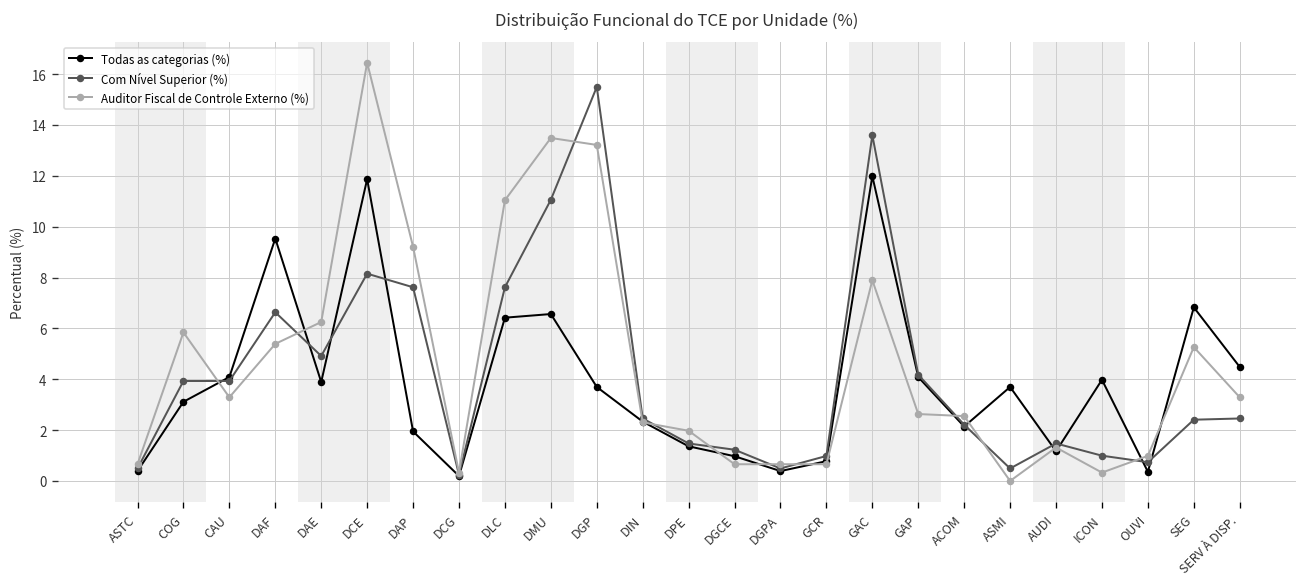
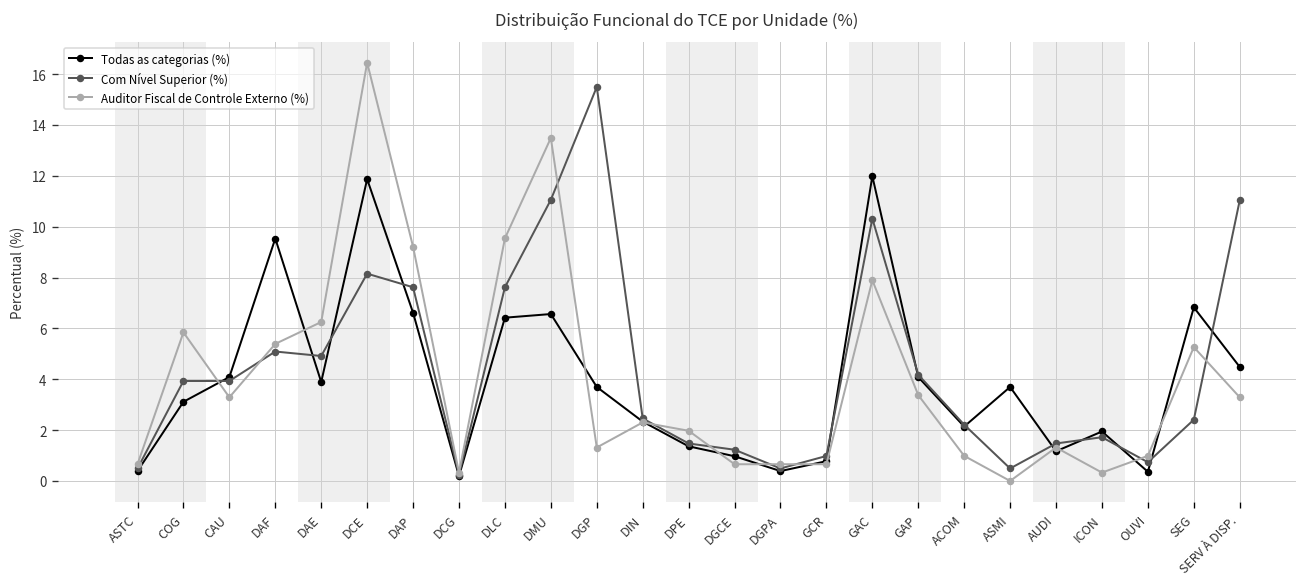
Com Nível Superior (%), DAF: 6.6 -> 5.1
Todas as categorias (%), DAP: 1.9 -> 6.6
Auditor Fiscal de Controle Externo (%), DLC: 11.0 -> 9.5
Auditor Fiscal de Controle Externo (%), DGP: 13.2 -> 1.3
Com Nível Superior (%), GAC: 13.6 -> 10.3
Auditor Fiscal de Controle Externo (%), GAP: 2.6 -> 3.4
Auditor Fiscal de Controle Externo (%), ACOM: 2.6 -> 1.0
Todas as categorias (%), ICON: 4.0 -> 1.9
Com Nível Superior (%), ICON: 1.0 -> 1.7
Com Nível Superior (%), SERV À DISP.: 2.5 -> 11.0
